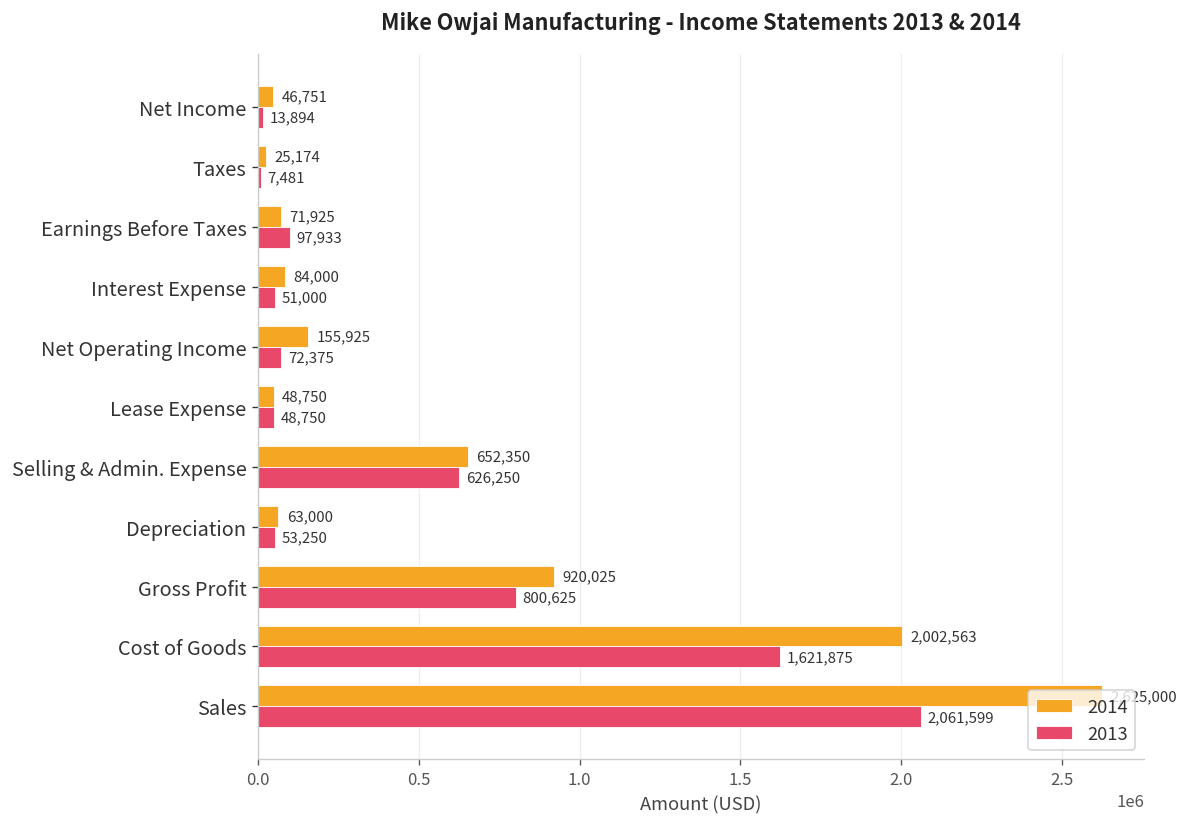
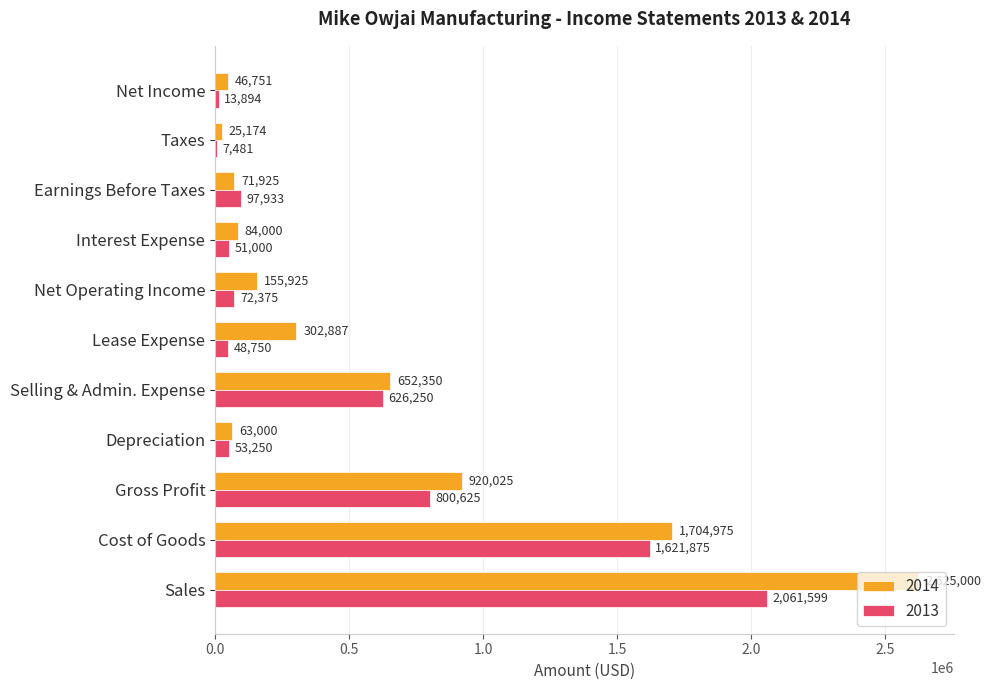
2014, Lease Expense: 48,750 -> 302,887
2014, Cost of Goods: 2,002,563 -> 1,704,975
